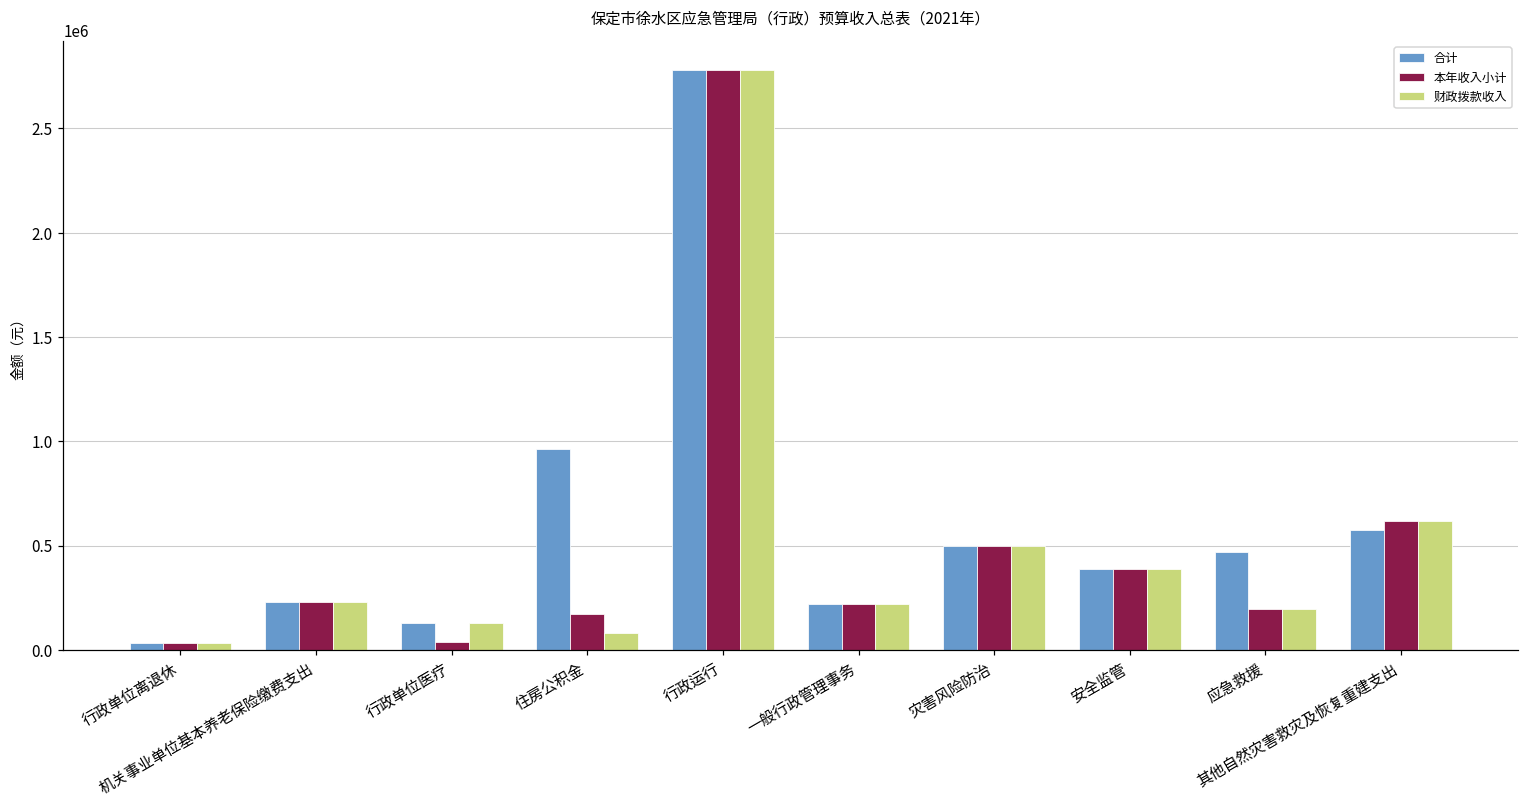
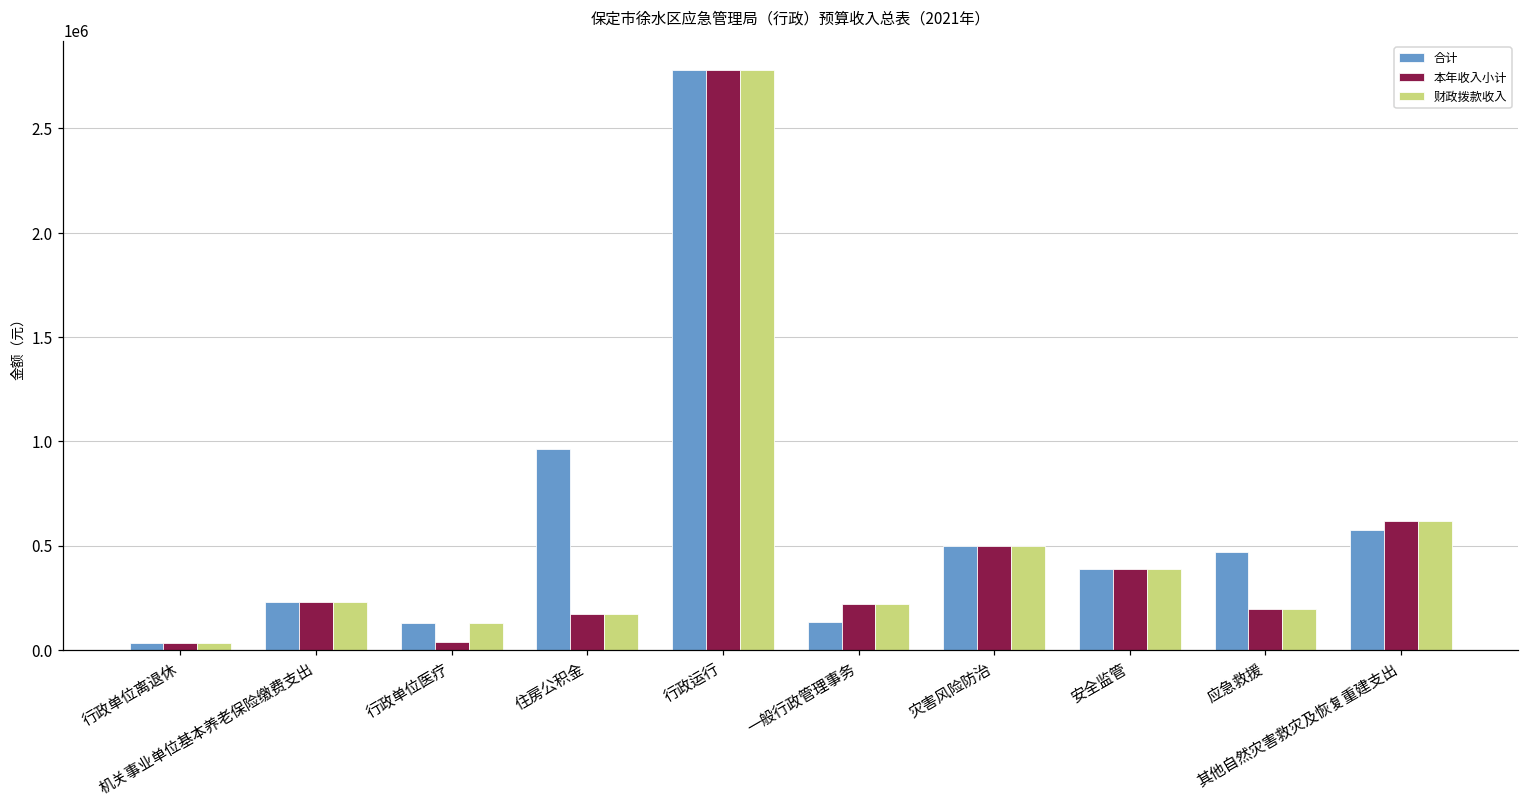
财政拨款收入, 住房公积金: 80000 -> 170000
合计, 一般行政管理事务: 220000 -> 130000
